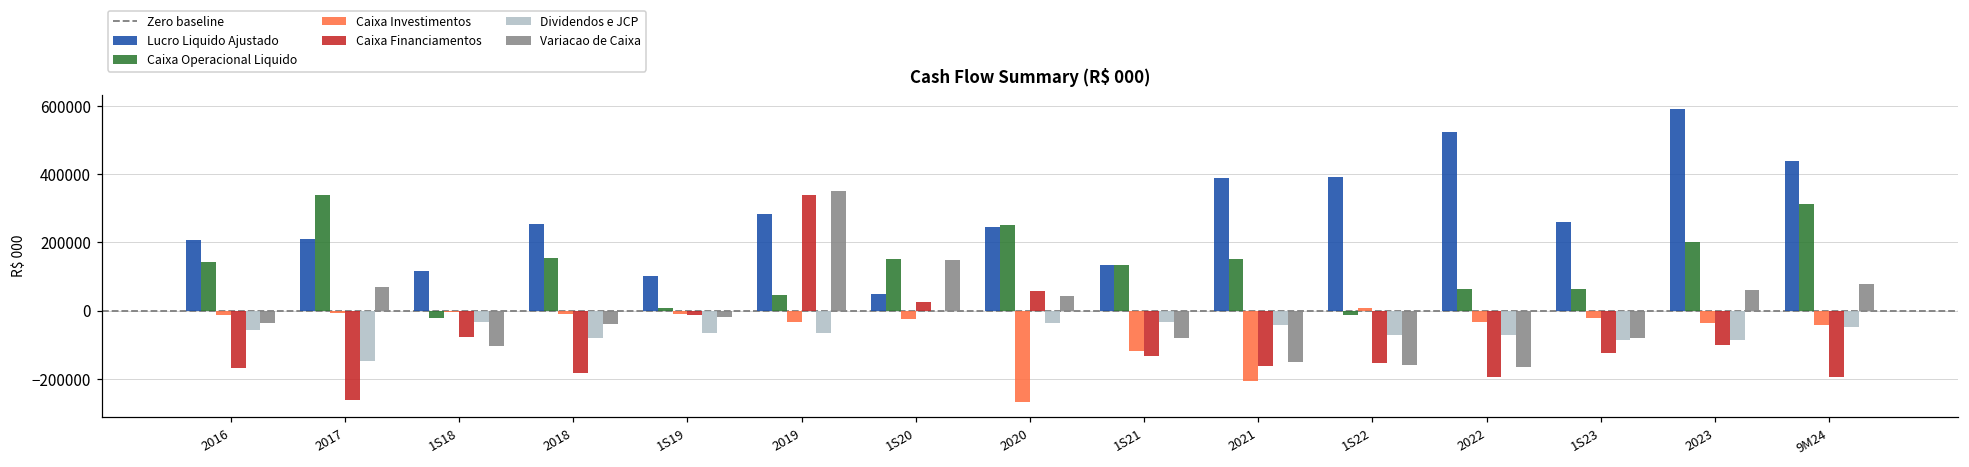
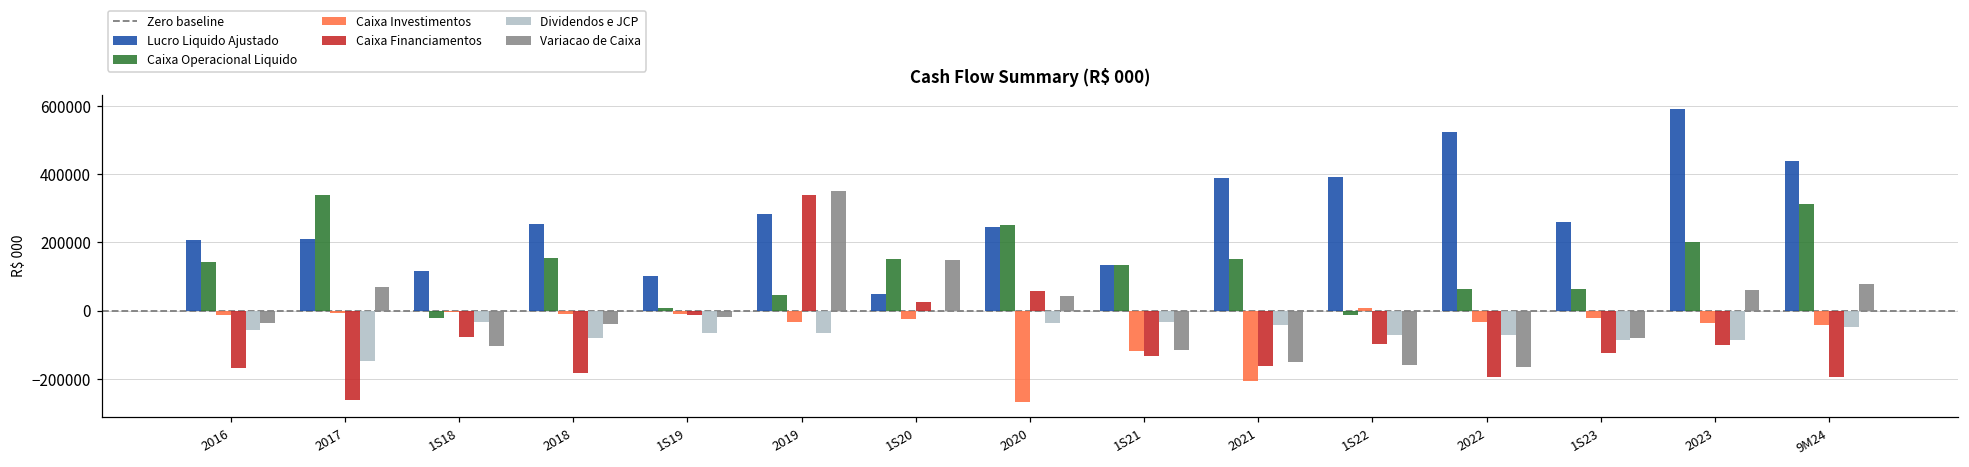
Variacao de Caixa, 1S21: -80000 -> -120000
Caixa Financiamentos, 1S22: -150000 -> -100000
